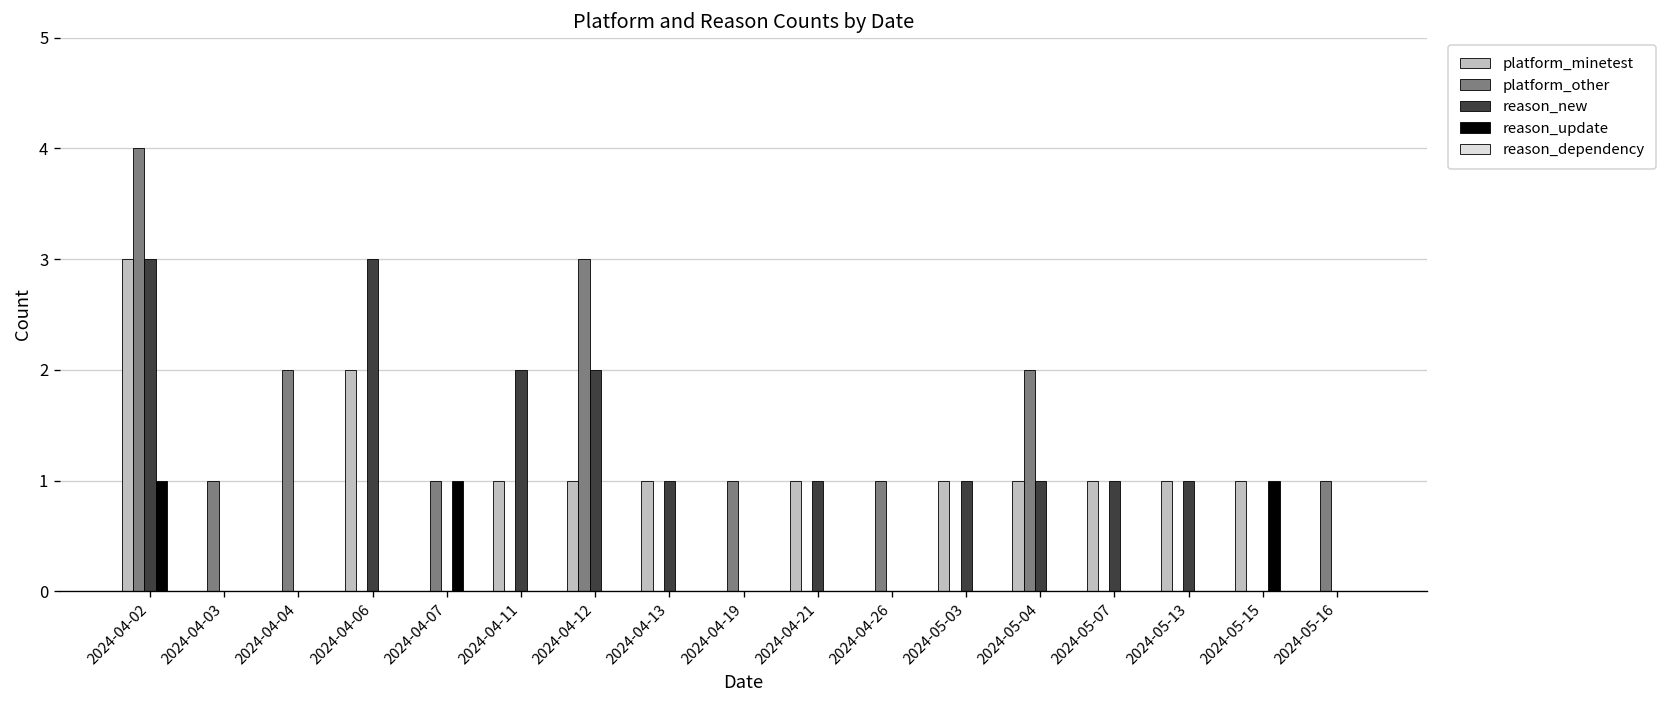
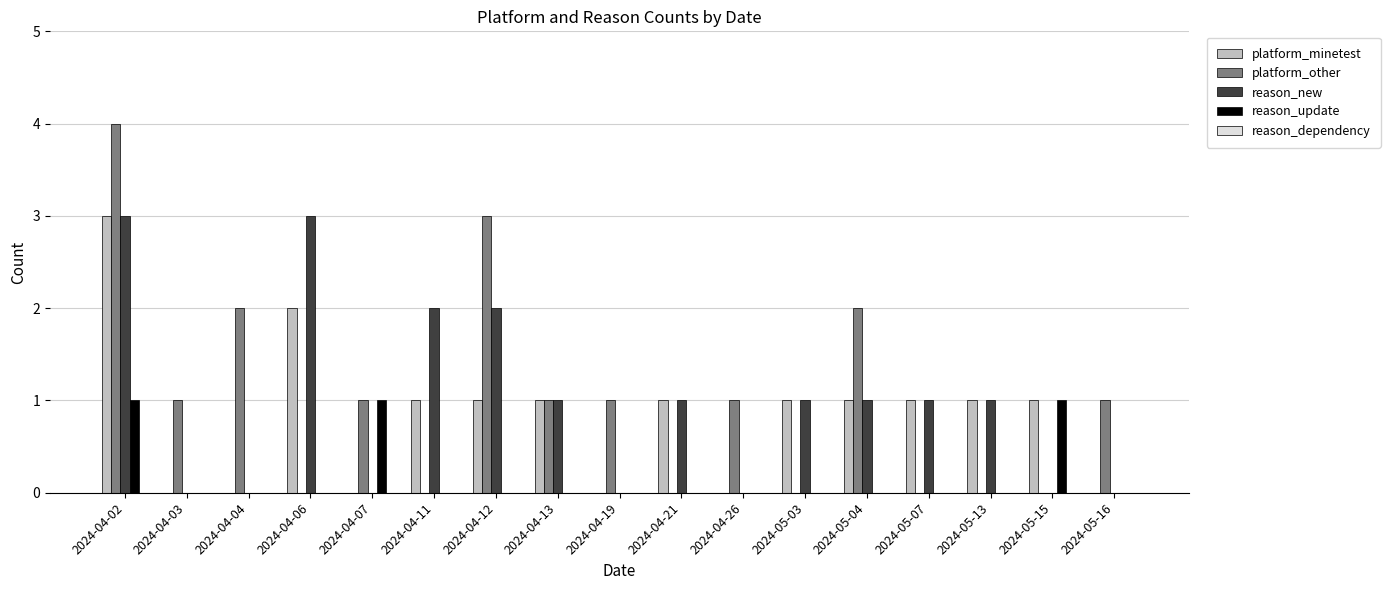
platform_other, 2024-04-13: 0 -> 1
